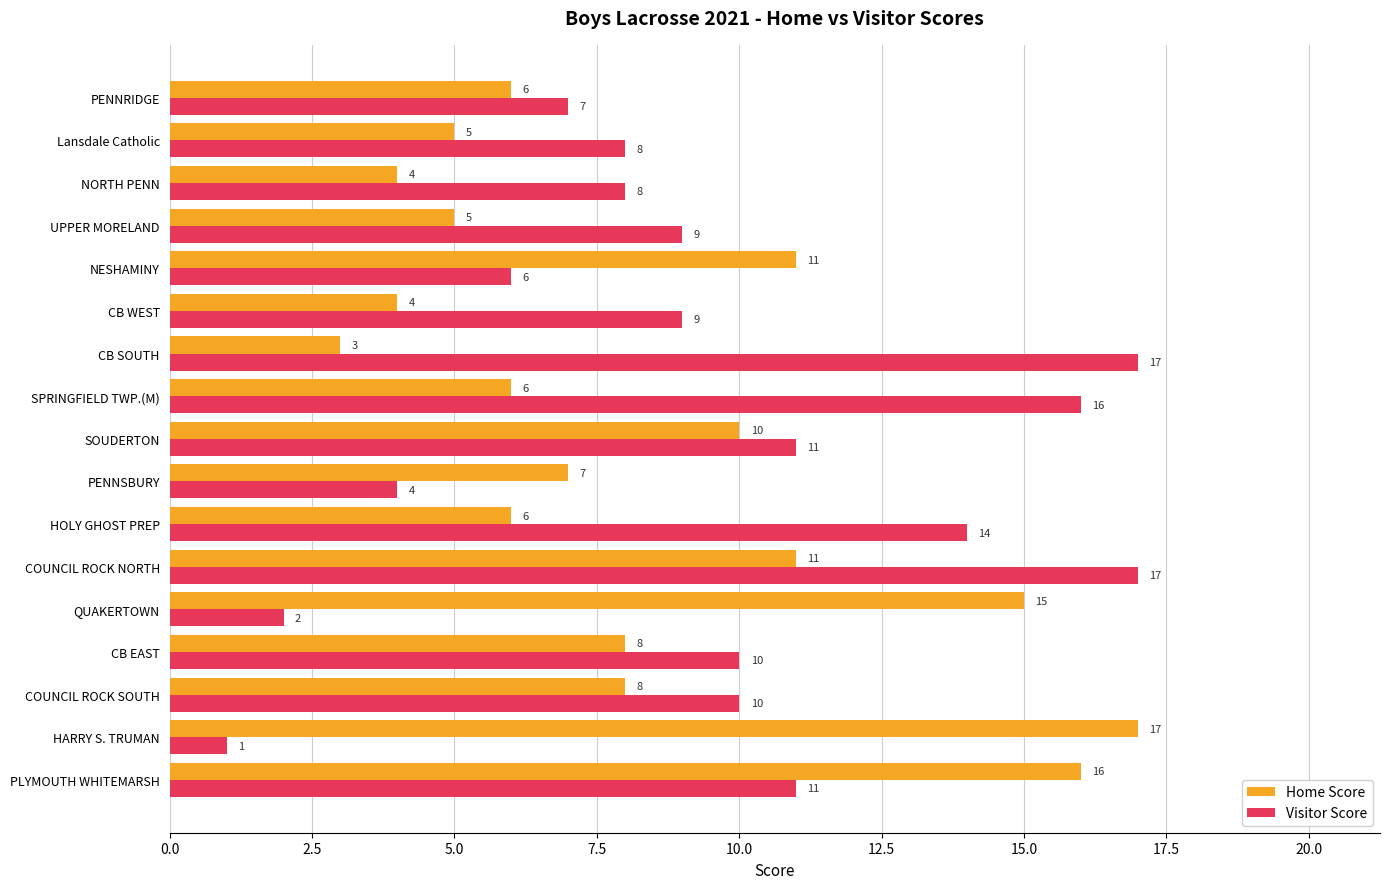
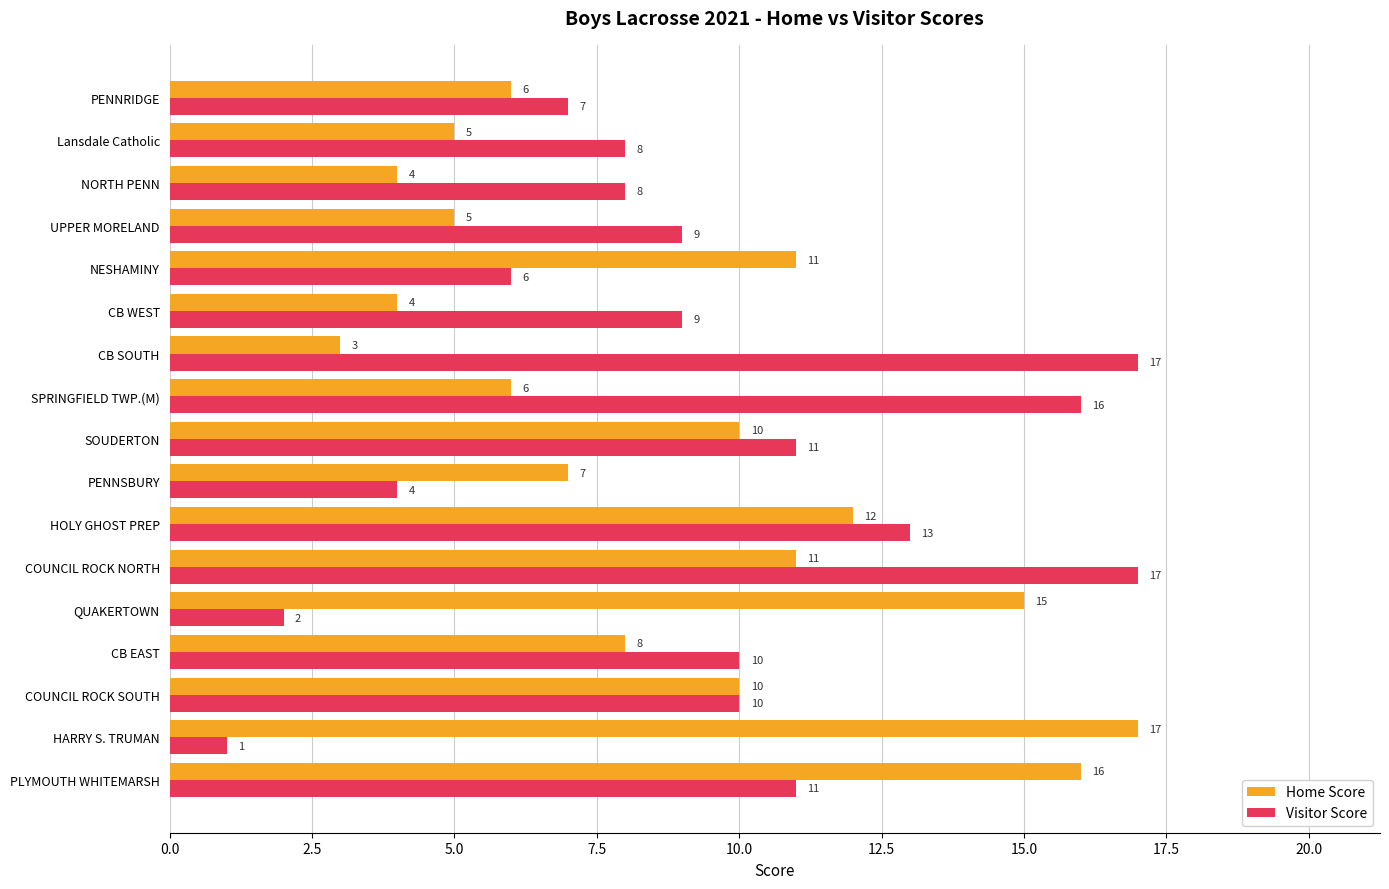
Home Score, HOLY GHOST PREP: 6 -> 12
Visitor Score, HOLY GHOST PREP: 14 -> 13
Home Score, COUNCIL ROCK SOUTH: 8 -> 10
